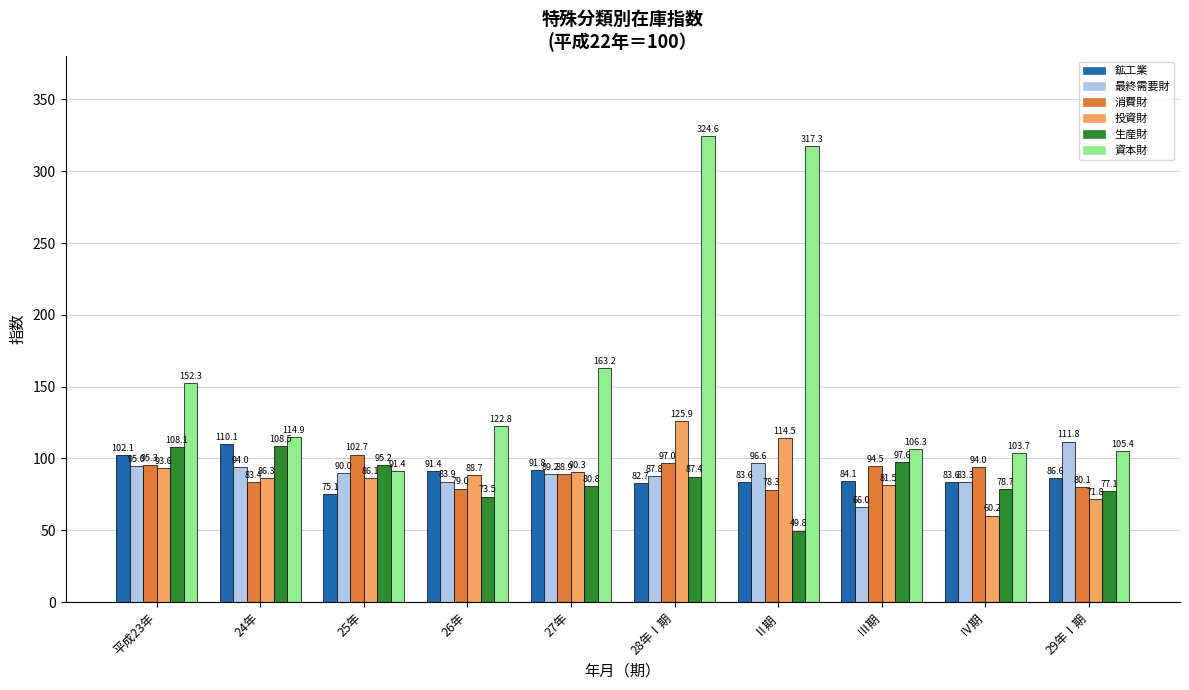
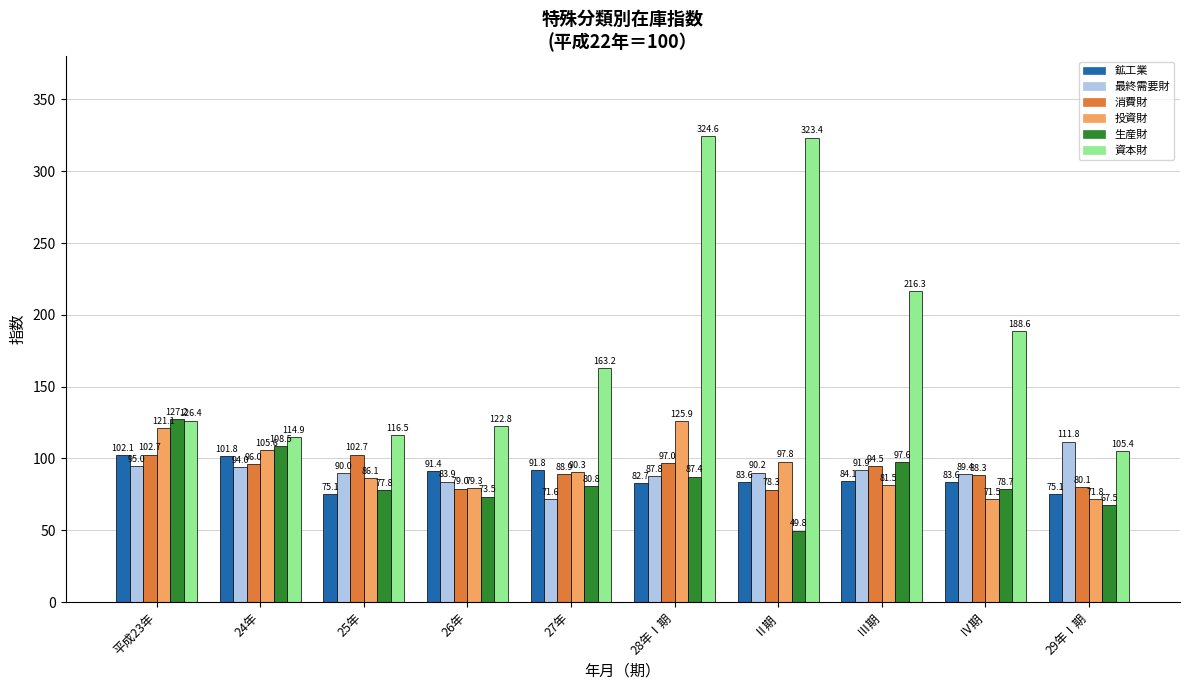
消費財, 平成23年: 95.3 -> 102.7
投資財, 平成23年: 93.6 -> 121.1
生産財, 平成23年: 108.1 -> 127.2
資本財, 平成23年: 152.3 -> 126.4
鉱工業, 24年: 110.1 -> 101.8
消費財, 24年: 83.4 -> 96.0
投資財, 24年: 86.3 -> 105.6
生産財, 25年: 95.2 -> 77.8
資本財, 25年: 91.4 -> 116.5
投資財, 26年: 88.7 -> 79.3
最終需要財, 27年: 89.2 -> 71.6
最終需要財, Ⅱ期: 96.6 -> 90.2
投資財, Ⅱ期: 114.5 -> 97.8
資本財, Ⅱ期: 317.3 -> 323.4
最終需要財, Ⅲ期: 66.0 -> 91.9
資本財, Ⅲ期: 106.3 -> 216.3
最終需要財, Ⅳ期: 83.3 -> 89.4
消費財, Ⅳ期: 94.0 -> 88.3
投資財, Ⅳ期: 60.2 -> 71.5
資本財, Ⅳ期: 103.7 -> 188.6
鉱工業, 29年Ⅰ期: 86.6 -> 75.1
生産財, 29年Ⅰ期: 77.1 -> 67.5
